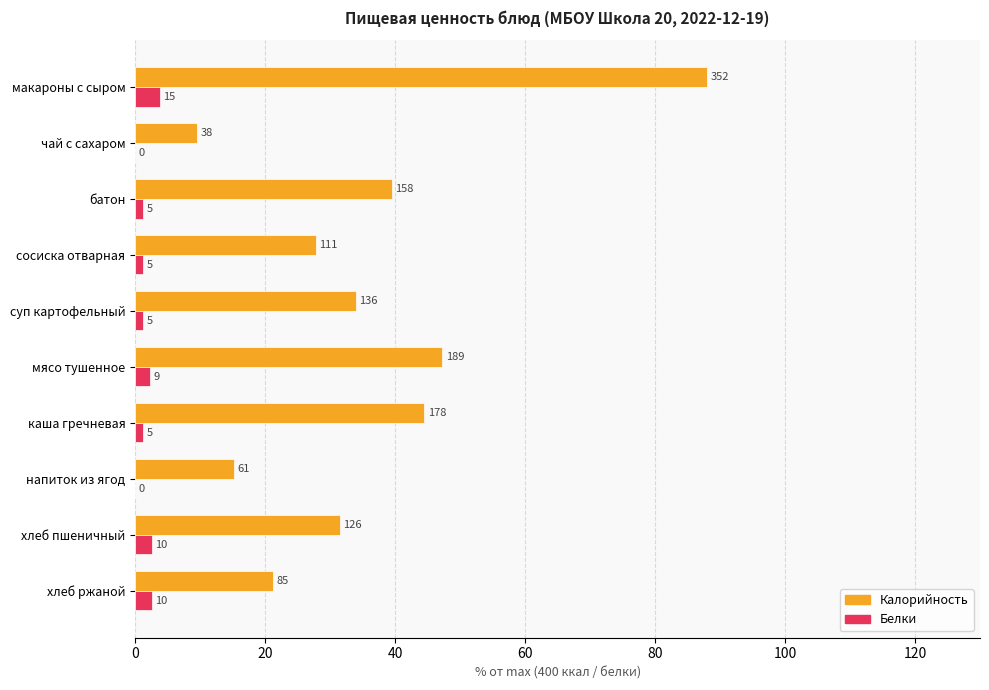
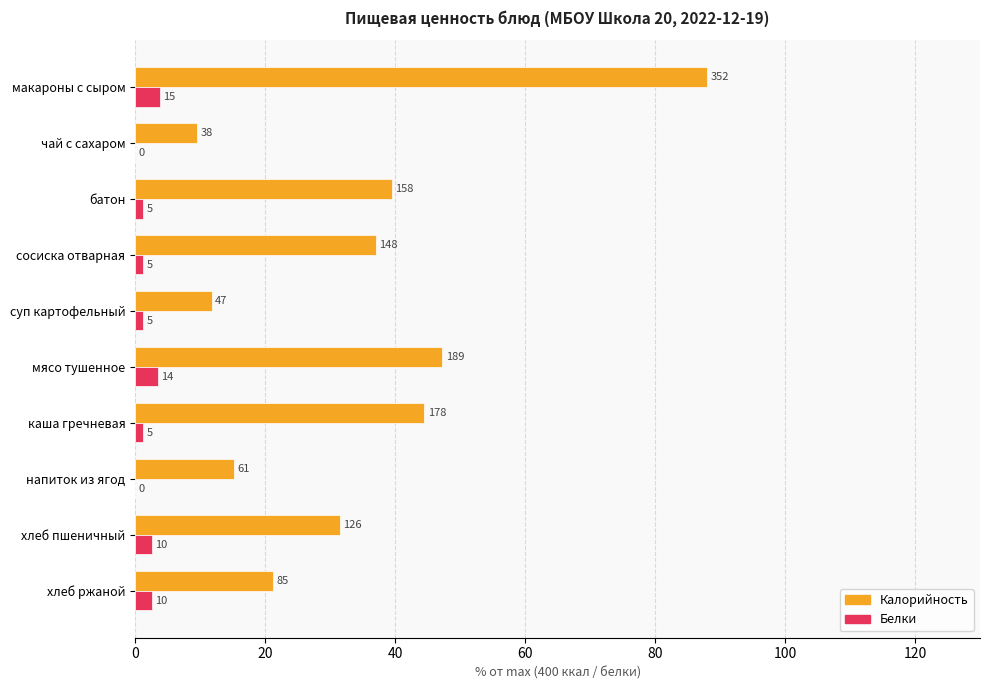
Калорийность, сосиска отварная: 111 -> 148
Калорийность, суп картофельный: 136 -> 47
Белки, мясо тушенное: 9 -> 14
